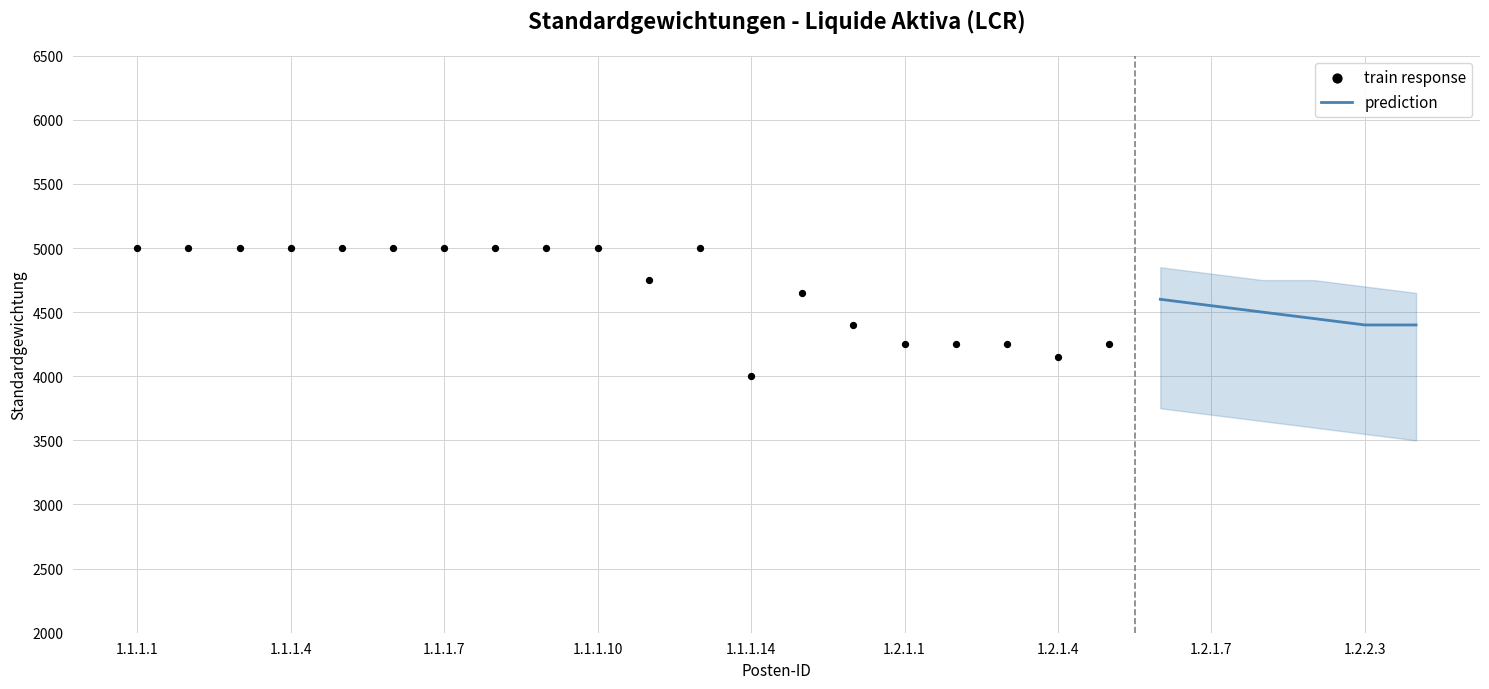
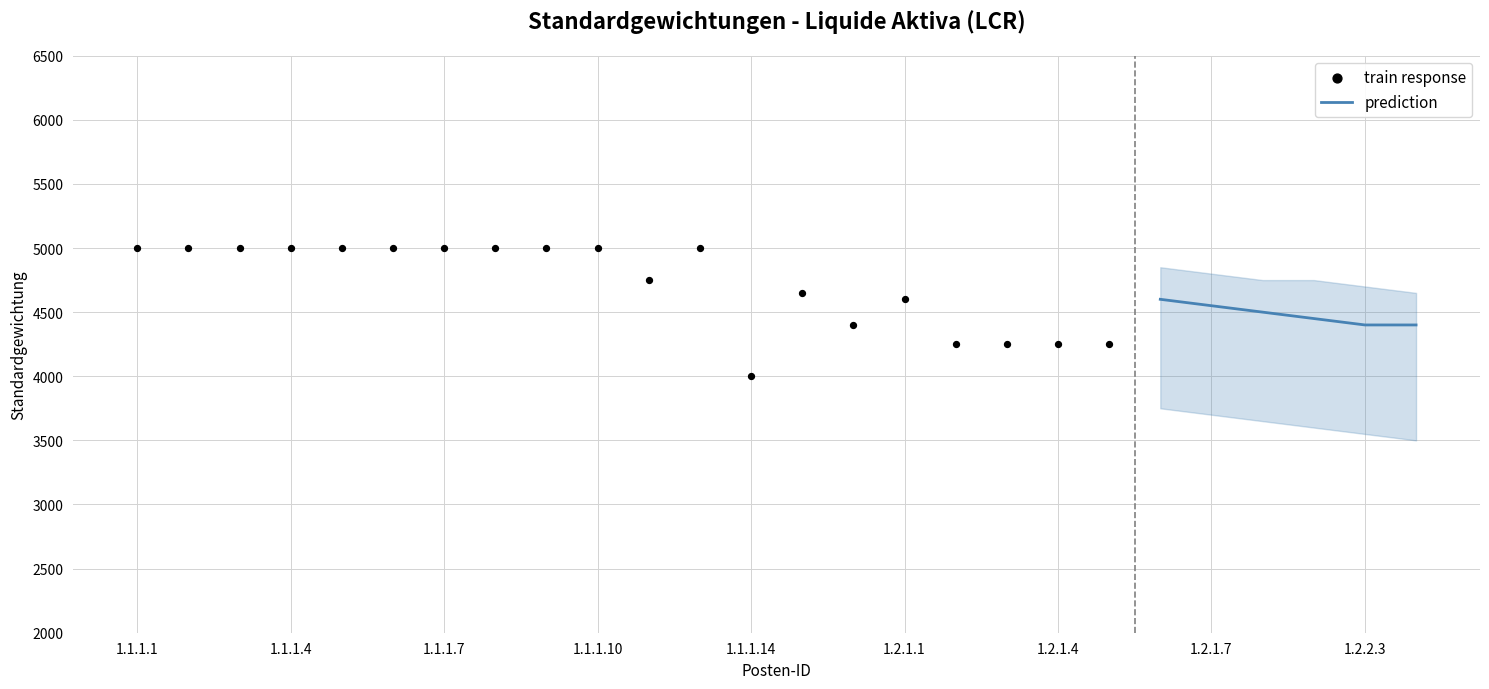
train response, 1.2.1.1: 4250 -> 4600
train response, 1.2.1.4: 4150 -> 4250
